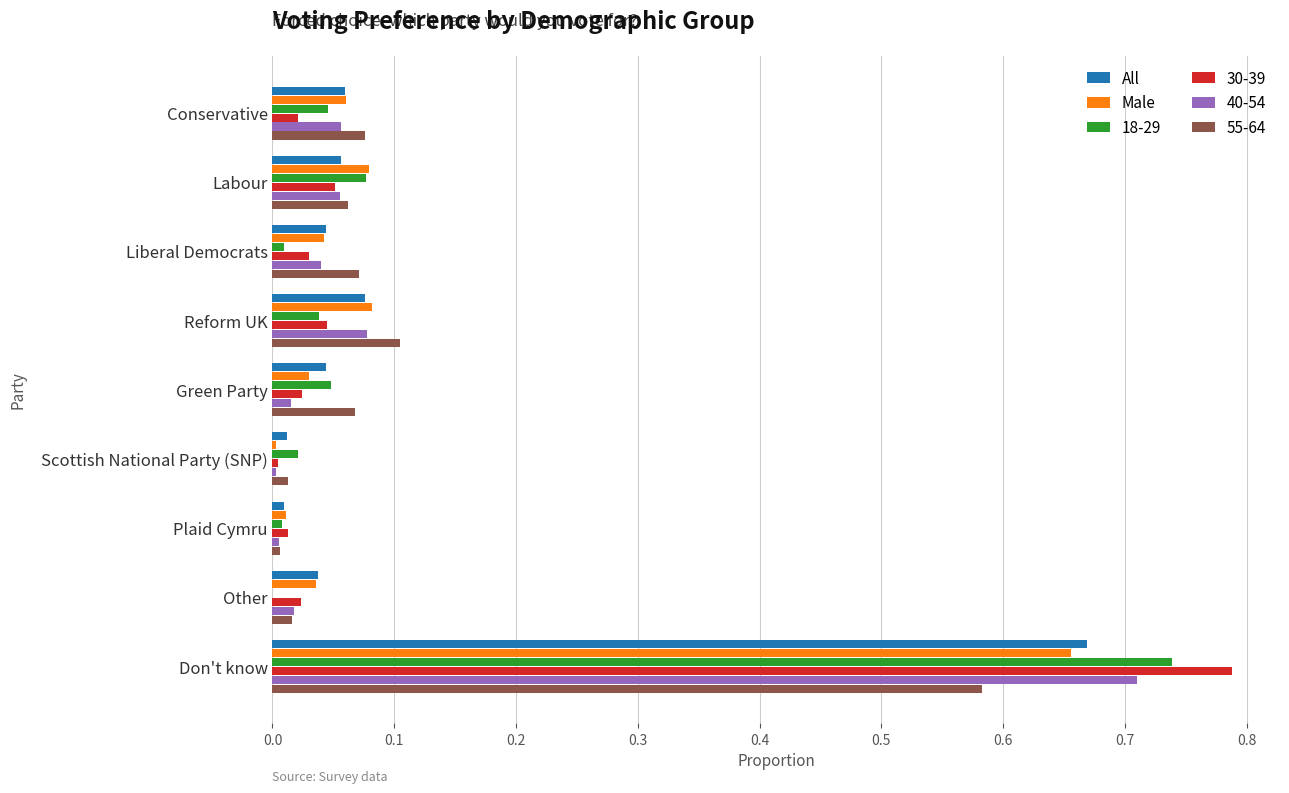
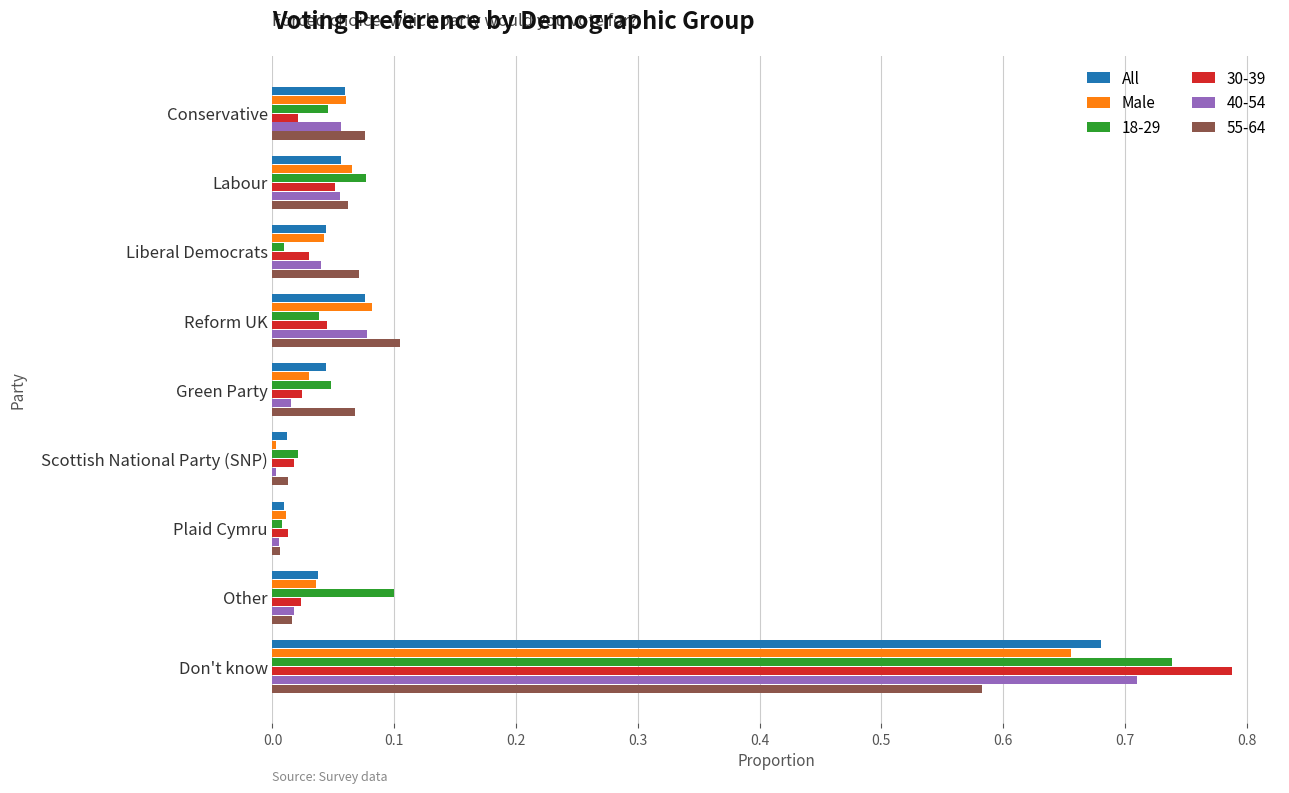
Male, Labour: 0.080 -> 0.065
30-39, Scottish National Party (SNP): 0.005 -> 0.018
18-29, Other: 0.0 -> 0.1
All, Don't know: 0.669 -> 0.681
